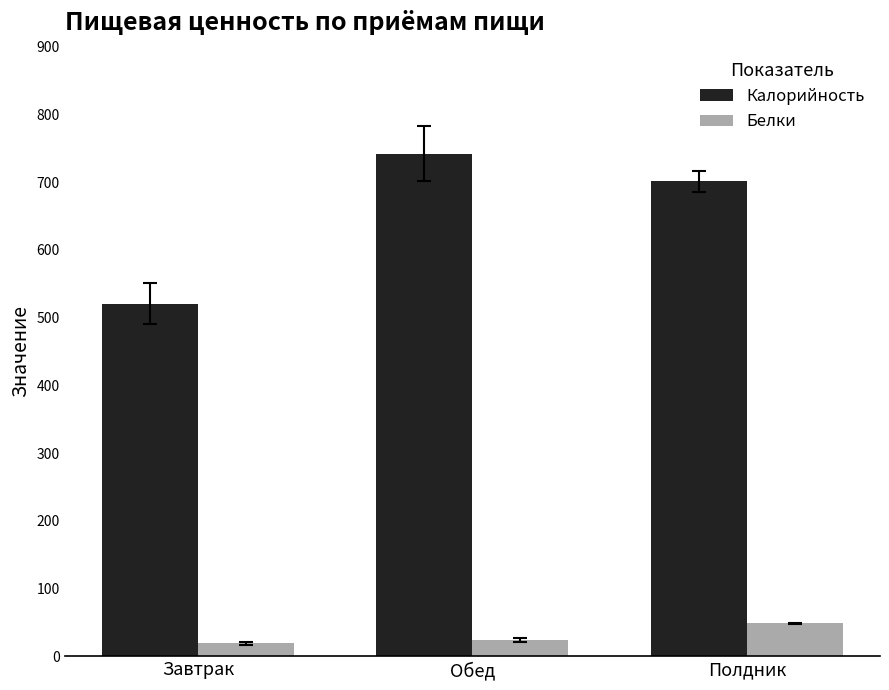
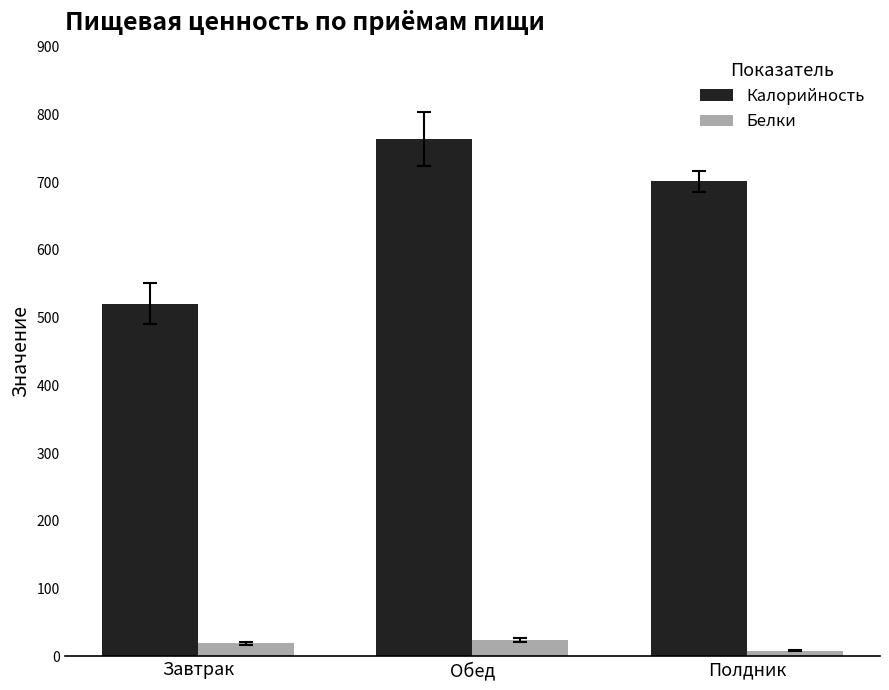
Калорийность, Обед: 740 -> 760
Белки, Полдник: 50 -> 10
